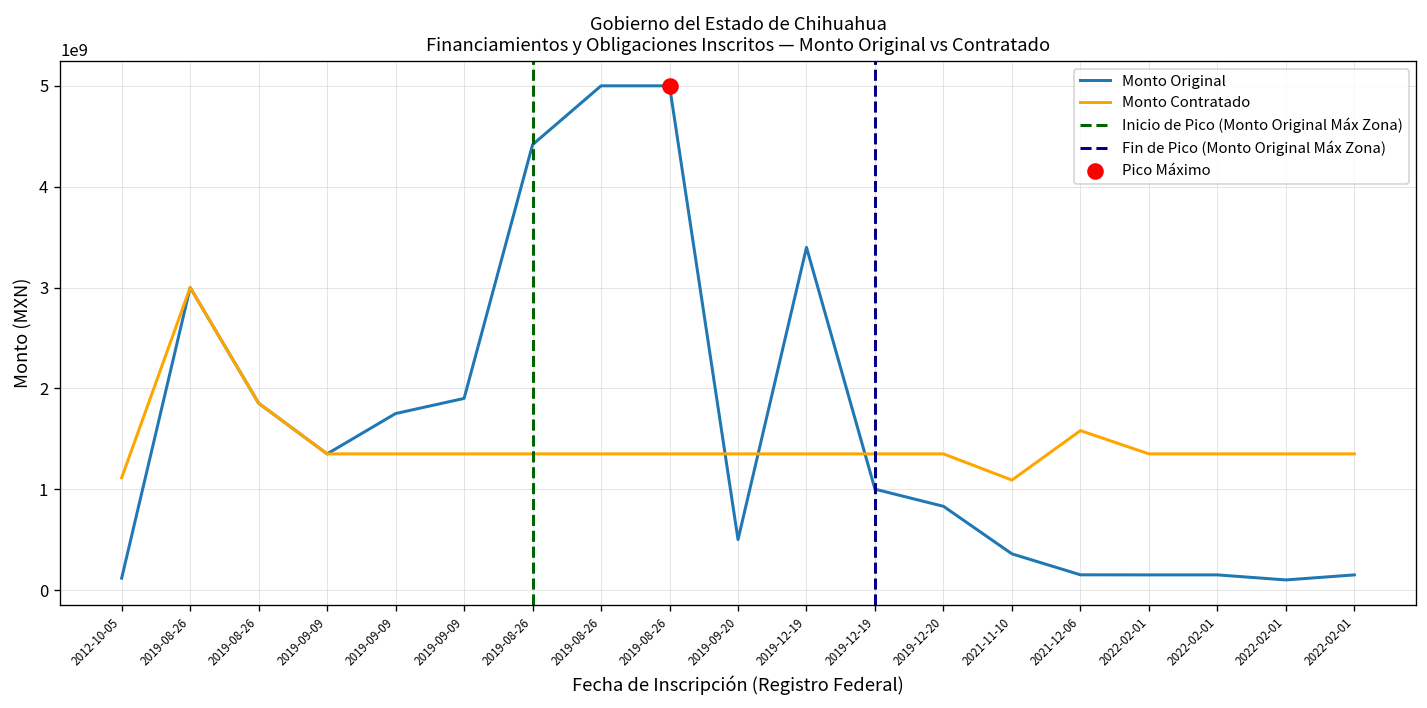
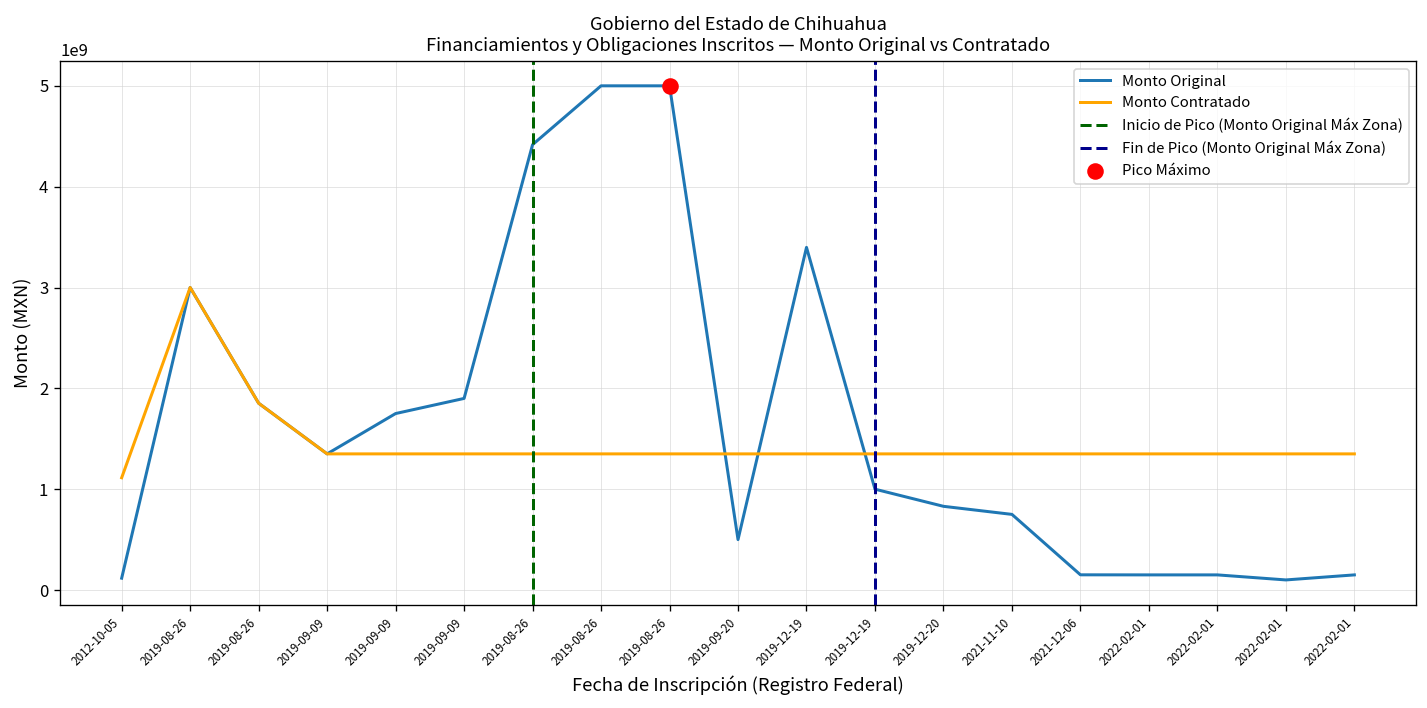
Monto Original, 2021-11-10: 400000000 -> 800000000
Monto Contratado, 2021-11-10: 1100000000 -> 1400000000
Monto Contratado, 2021-12-06: 1600000000 -> 1400000000
